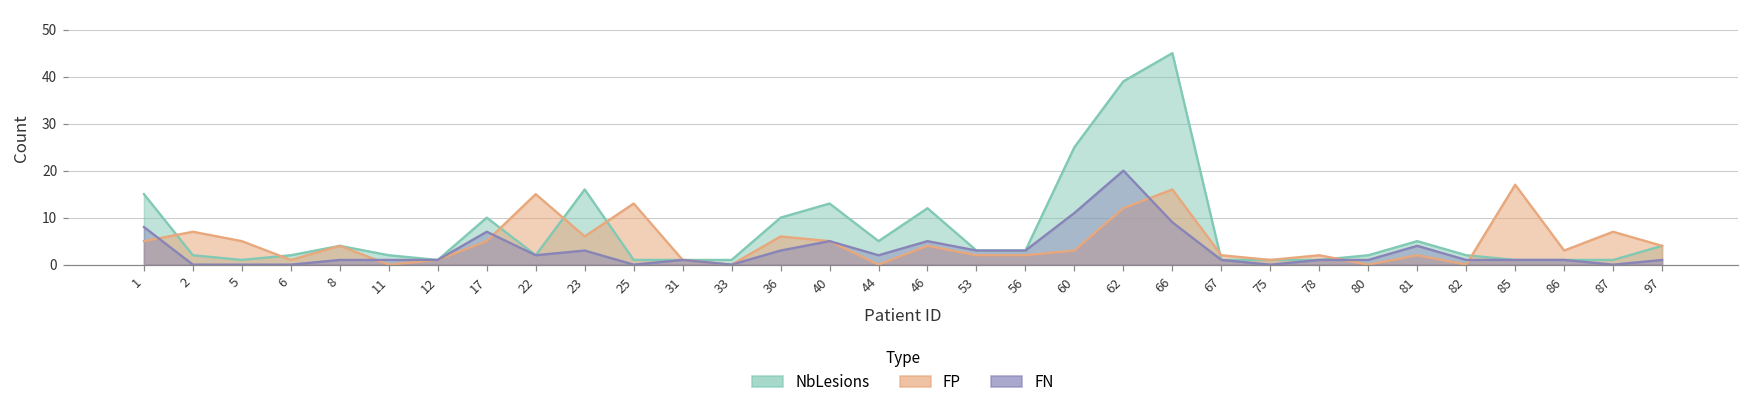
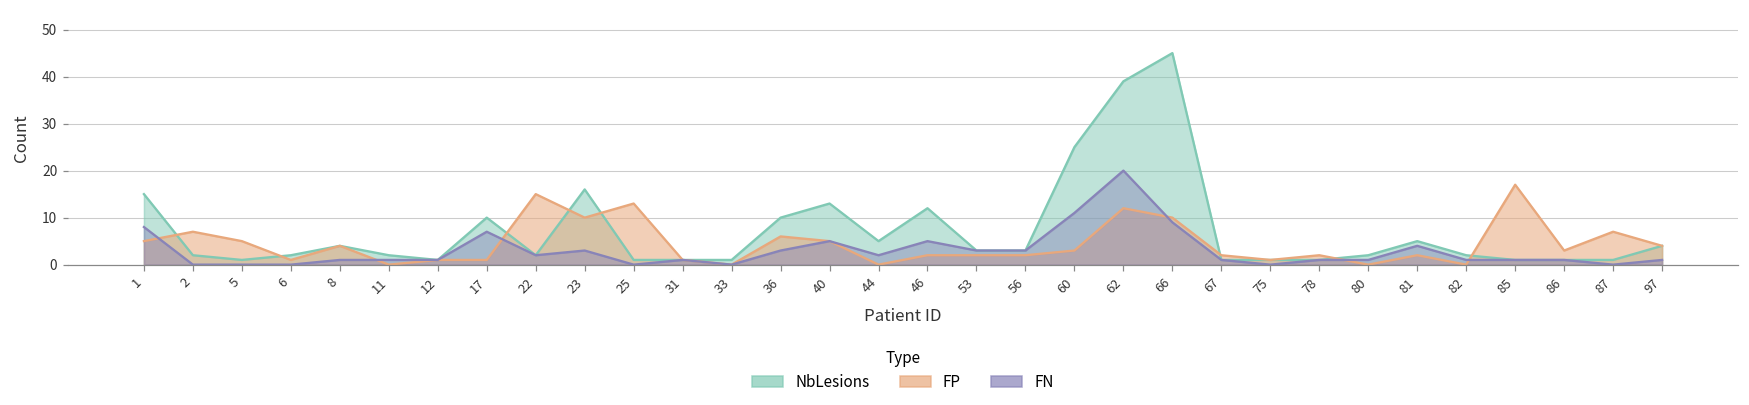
FP, 17: 5 -> 1
FP, 23: 6 -> 10
FP, 46: 4 -> 2
FP, 66: 16 -> 10
